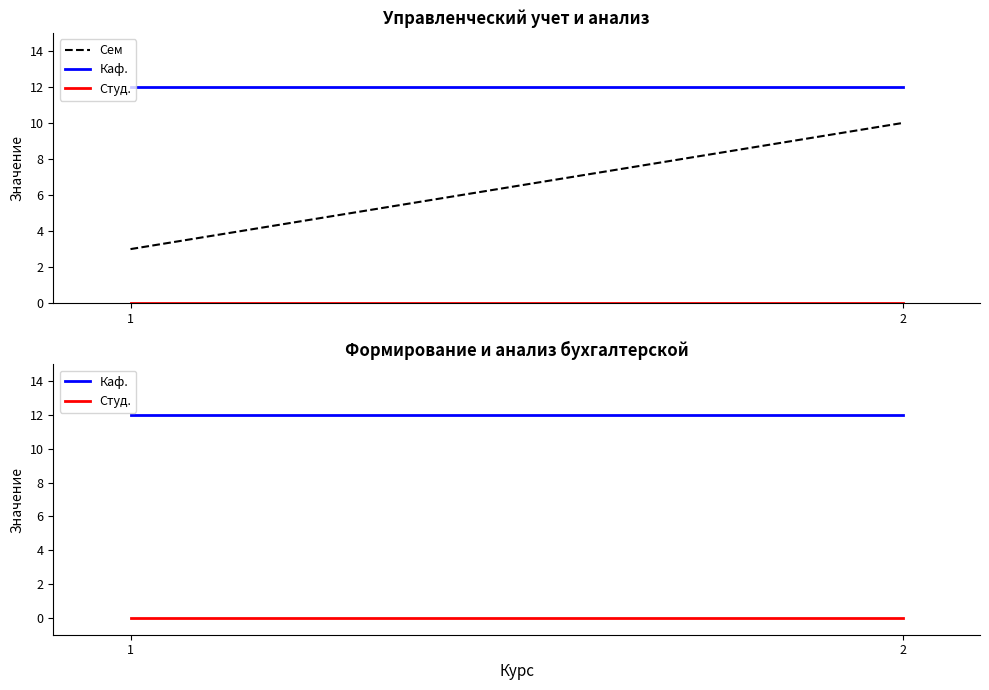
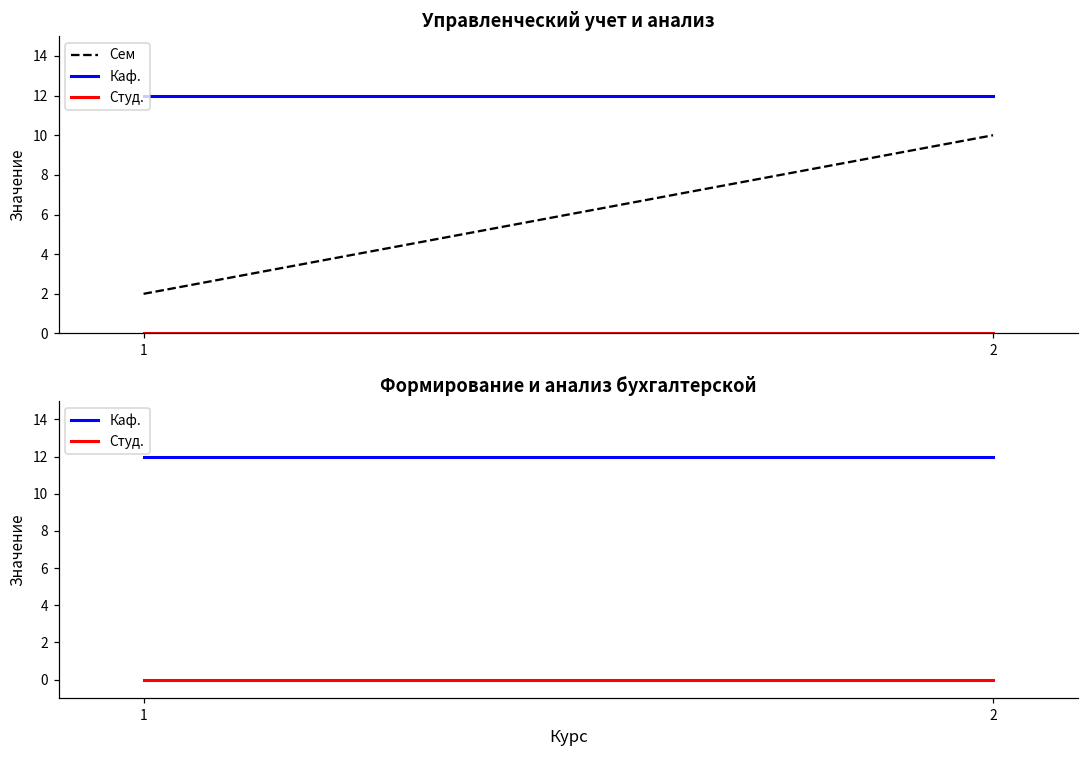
Управленческий учет и анализ, Сем, 1: 3 -> 2
